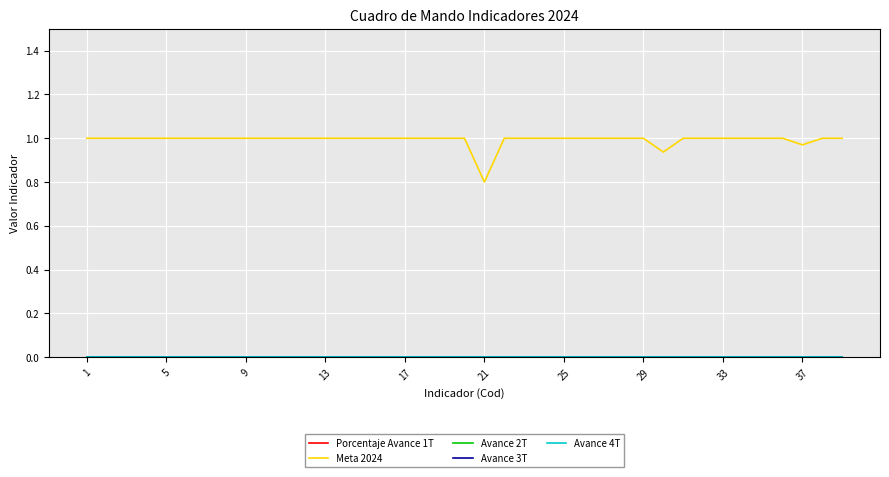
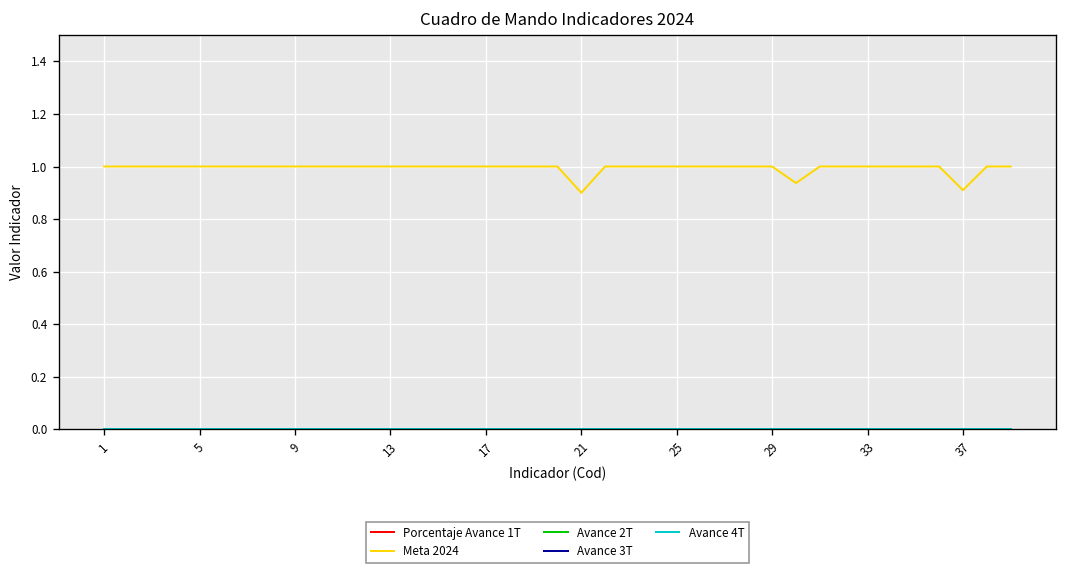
Meta 2024, 21: 0.8 -> 0.9
Meta 2024, 37: 0.97 -> 0.91
